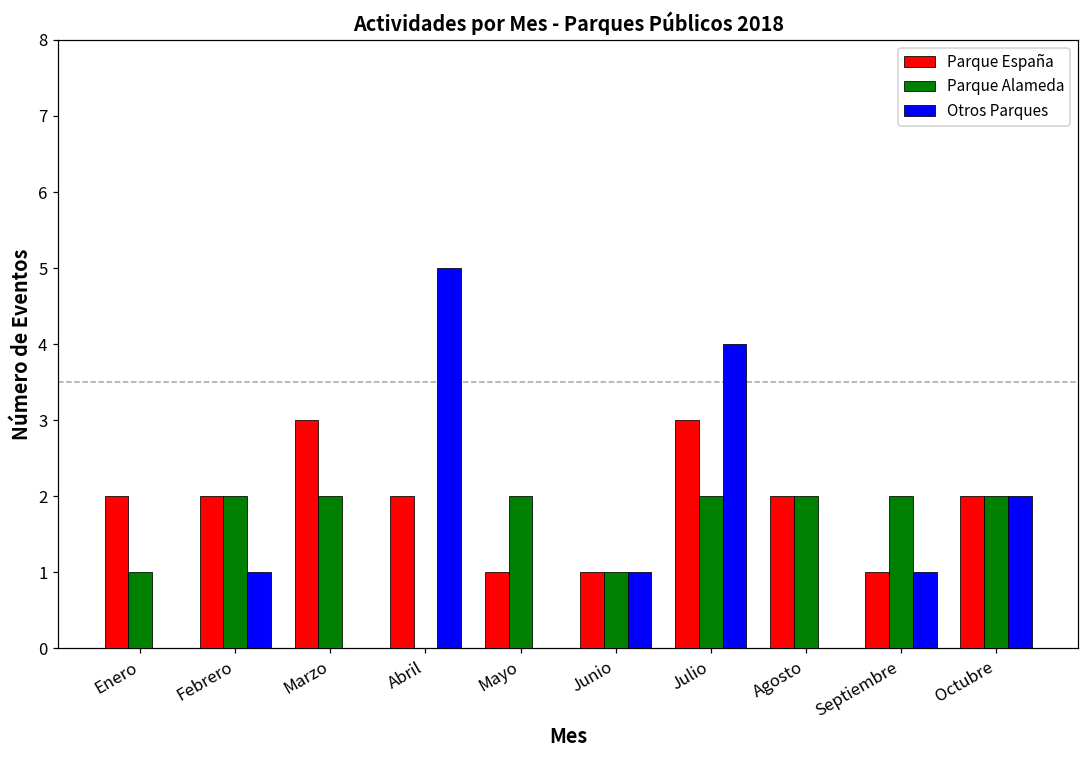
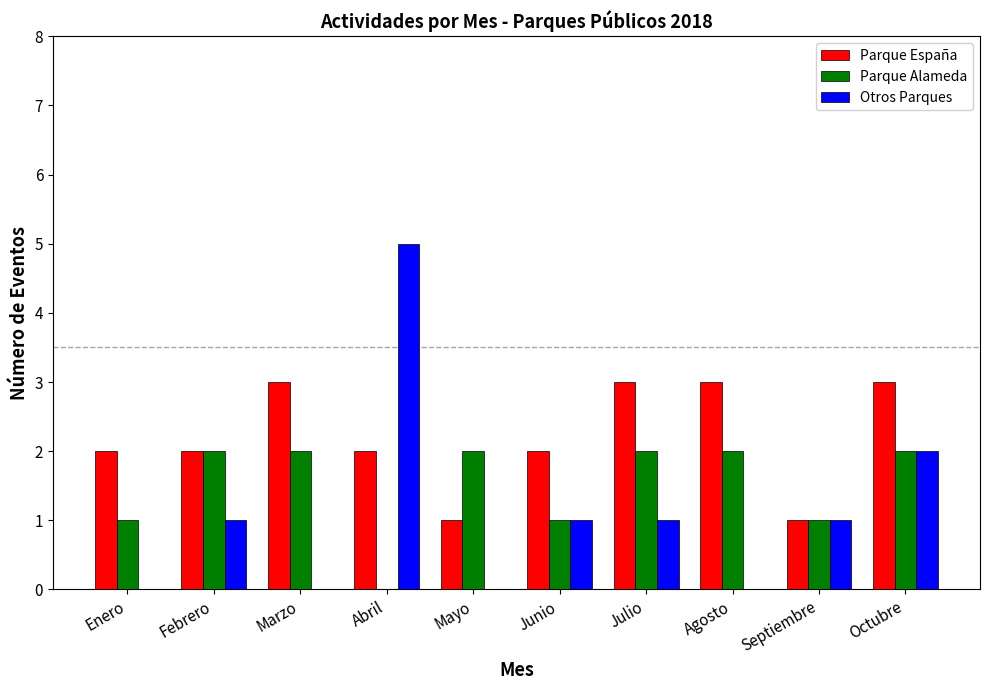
Parque España, Junio: 1 -> 2
Otros Parques, Julio: 4 -> 1
Parque España, Agosto: 2 -> 3
Parque Alameda, Septiembre: 2 -> 1
Parque España, Octubre: 2 -> 3
